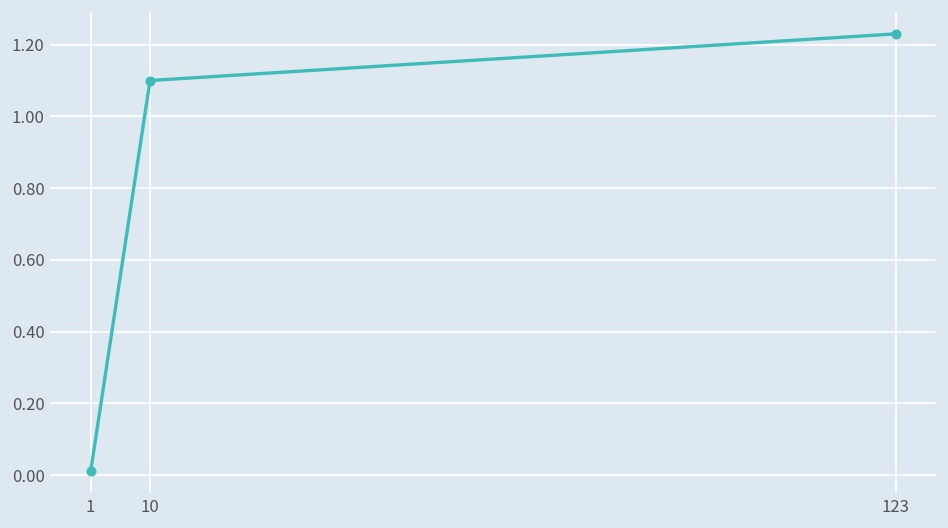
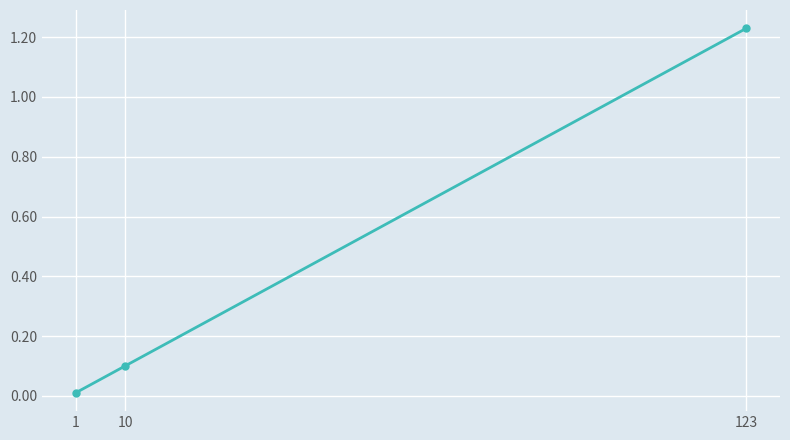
10: 1.1 -> 0.1
